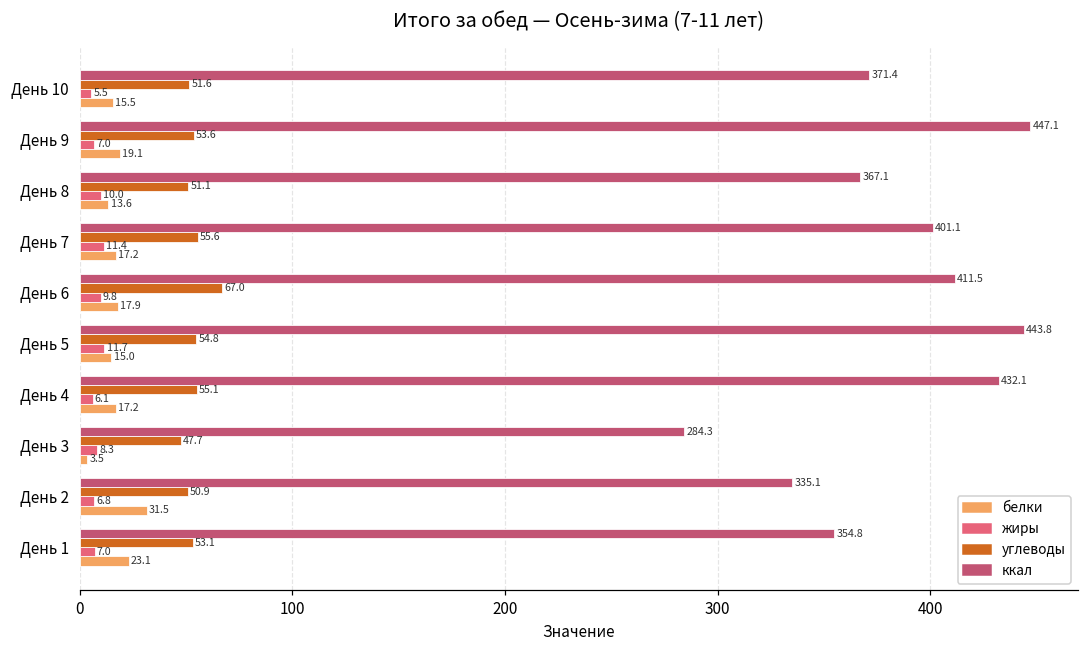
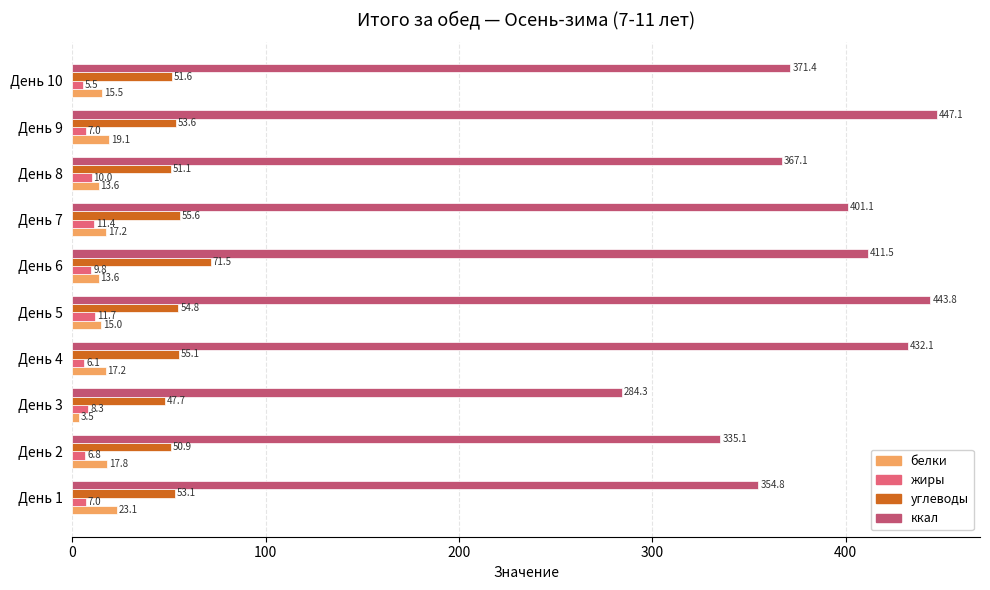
углеводы, День 6: 67.0 -> 71.5
белки, День 6: 17.9 -> 13.6
белки, День 2: 31.5 -> 17.8
